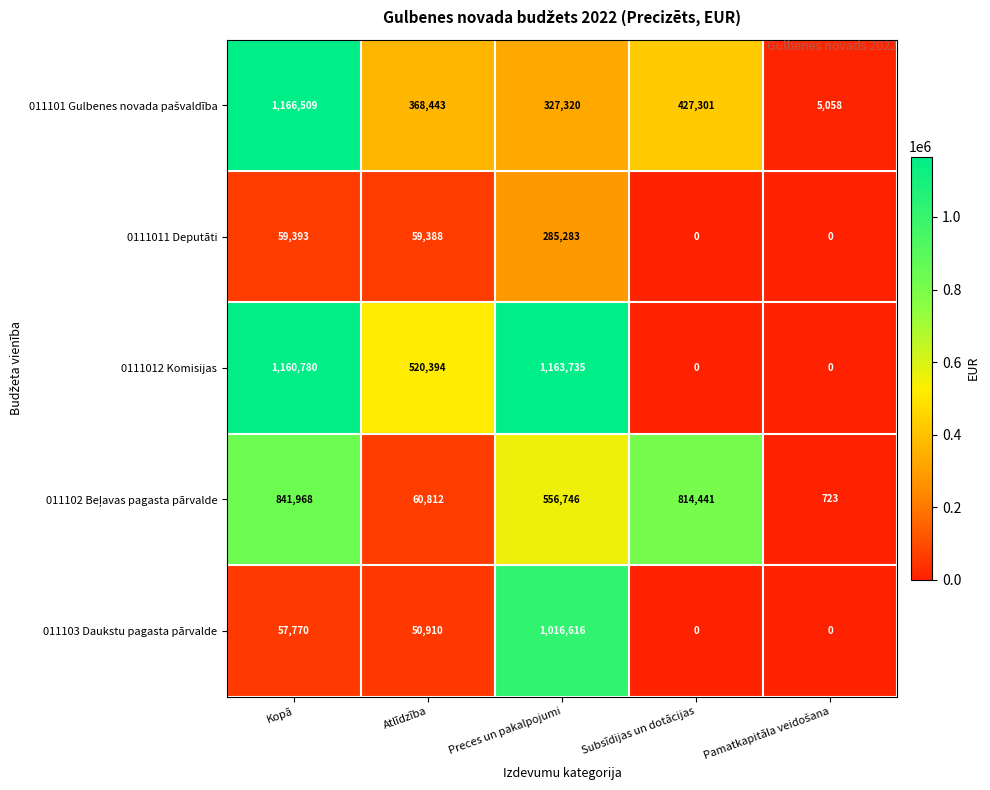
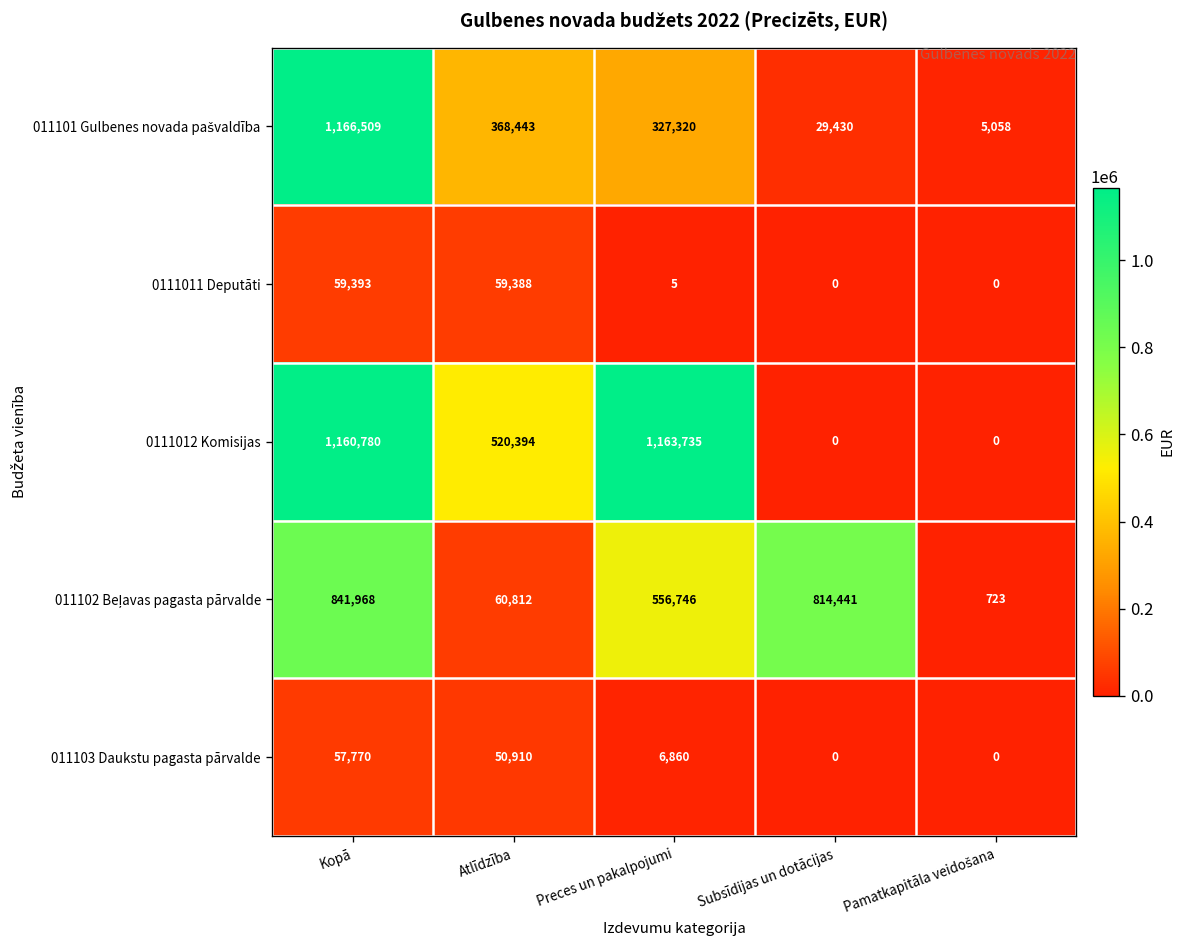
011101 Gulbenes novada pašvaldība, Subsīdijas un dotācijas: 427,301 -> 29,430
0111011 Deputāti, Preces un pakalpojumi: 285,283 -> 5
011103 Daukstu pagasta pārvalde, Preces un pakalpojumi: 1,016,616 -> 6,860
